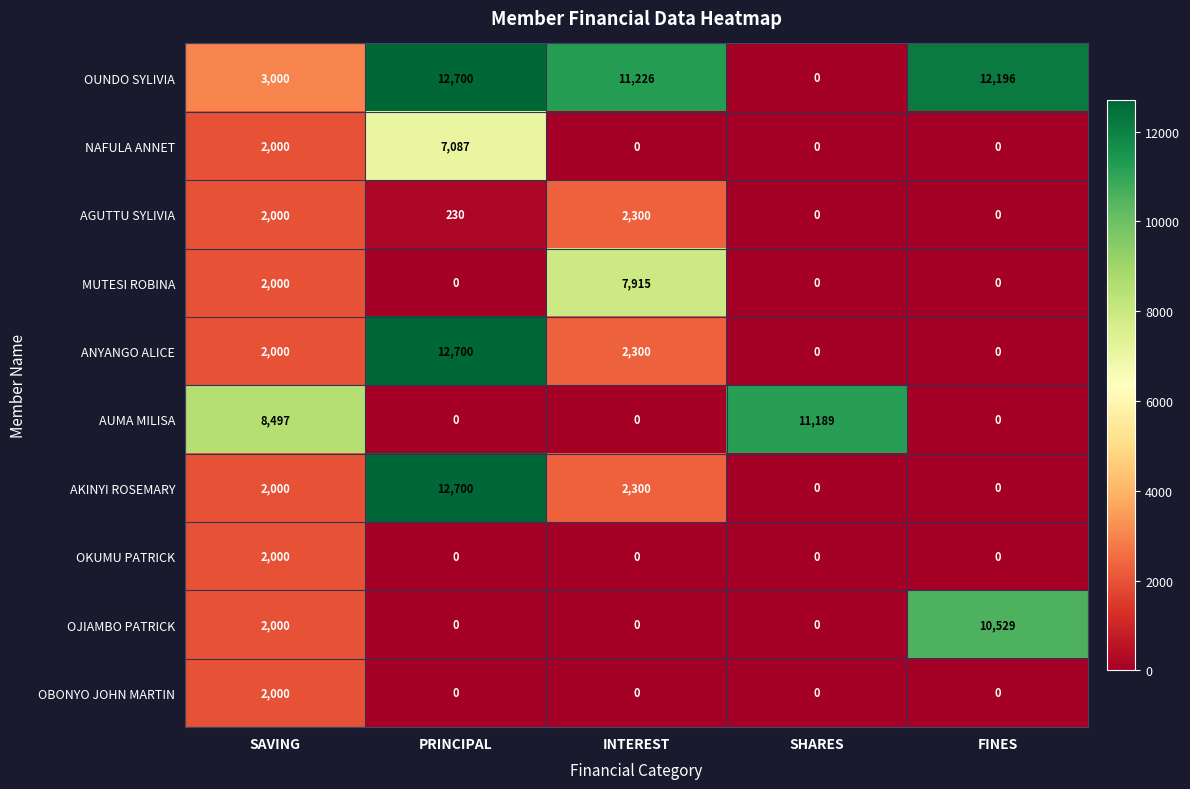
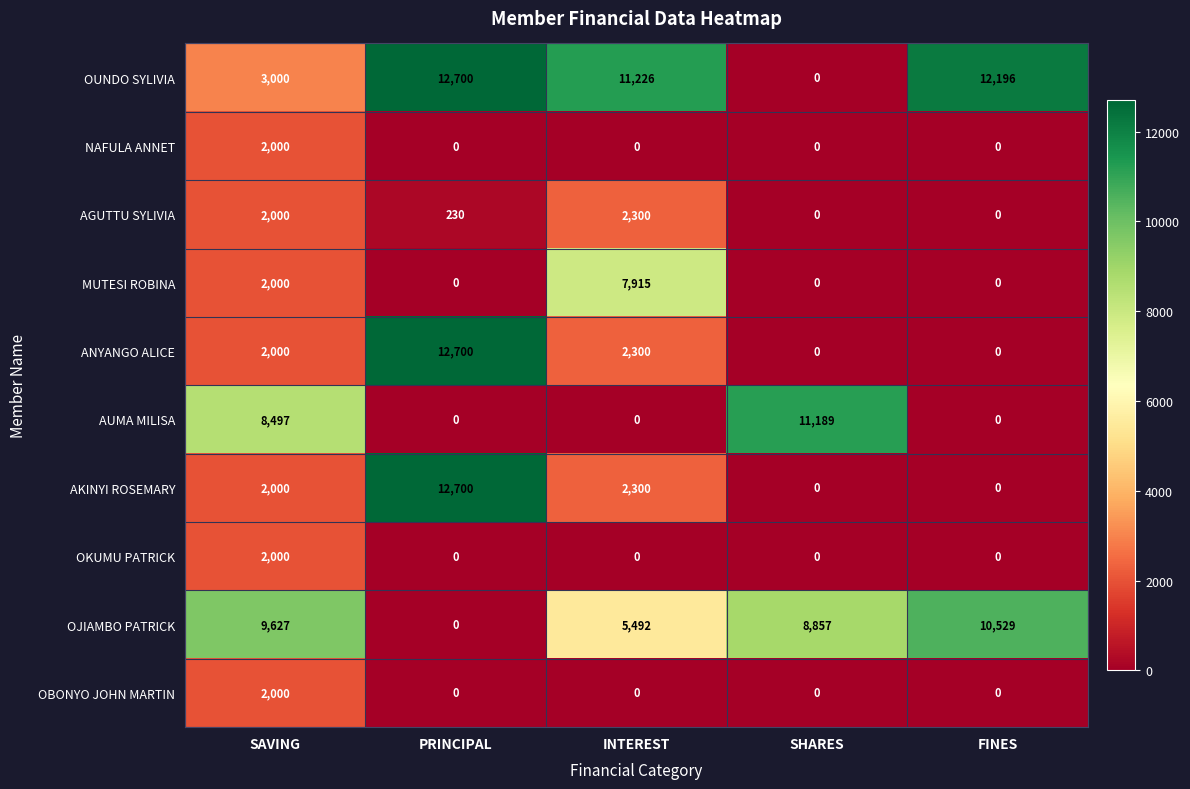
NAFULA ANNET, PRINCIPAL: 7,087 -> 0
OJIAMBO PATRICK, SAVING: 2,000 -> 9,627
OJIAMBO PATRICK, INTEREST: 0 -> 5,492
OJIAMBO PATRICK, SHARES: 0 -> 8,857
